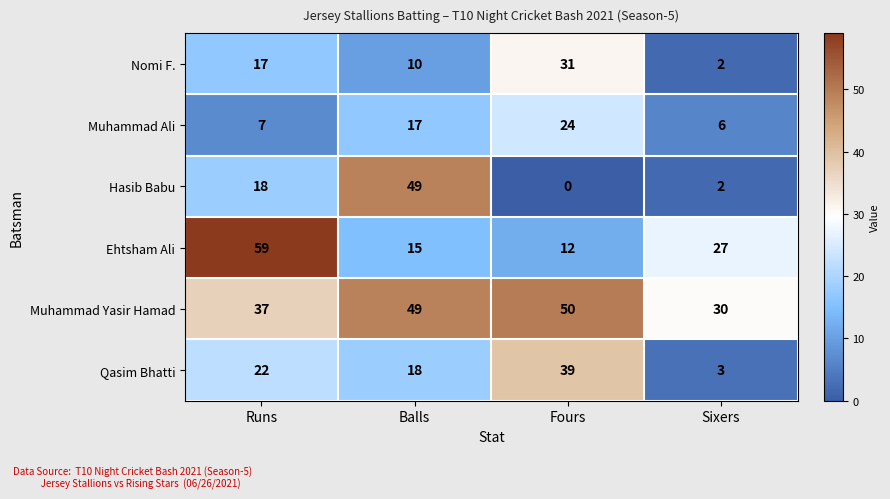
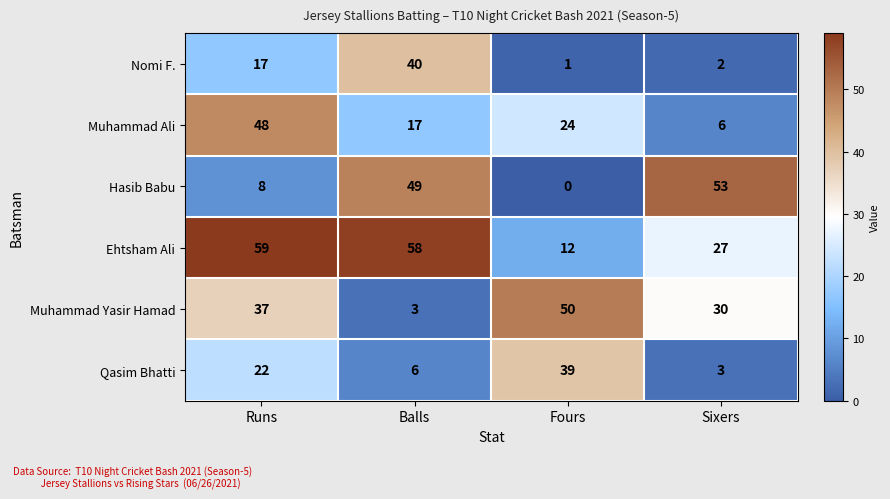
Nomi F., Balls: 10 -> 40
Nomi F., Fours: 31 -> 1
Muhammad Ali, Runs: 7 -> 48
Hasib Babu, Runs: 18 -> 8
Hasib Babu, Sixers: 2 -> 53
Ehtsham Ali, Balls: 15 -> 58
Muhammad Yasir Hamad, Balls: 49 -> 3
Qasim Bhatti, Balls: 18 -> 6
